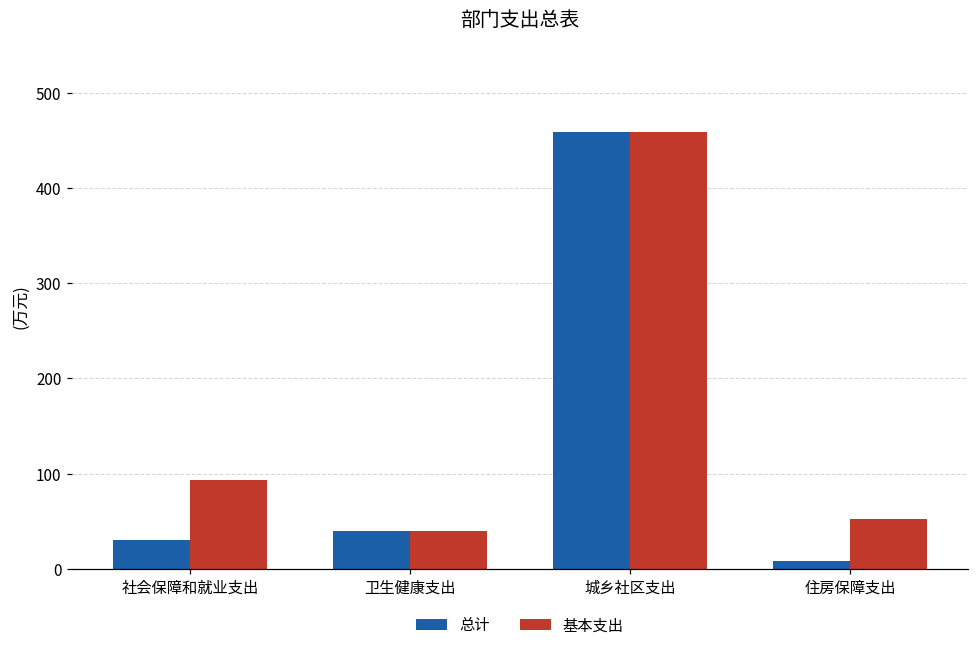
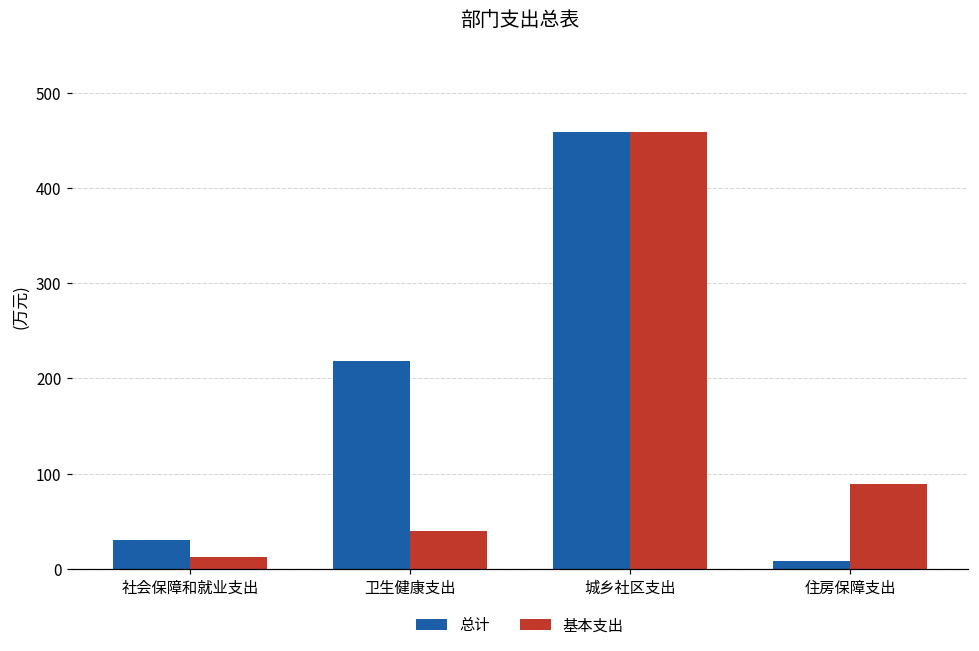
基本支出, 社会保障和就业支出: 90 -> 10
总计, 卫生健康支出: 40 -> 220
基本支出, 住房保障支出: 50 -> 90
